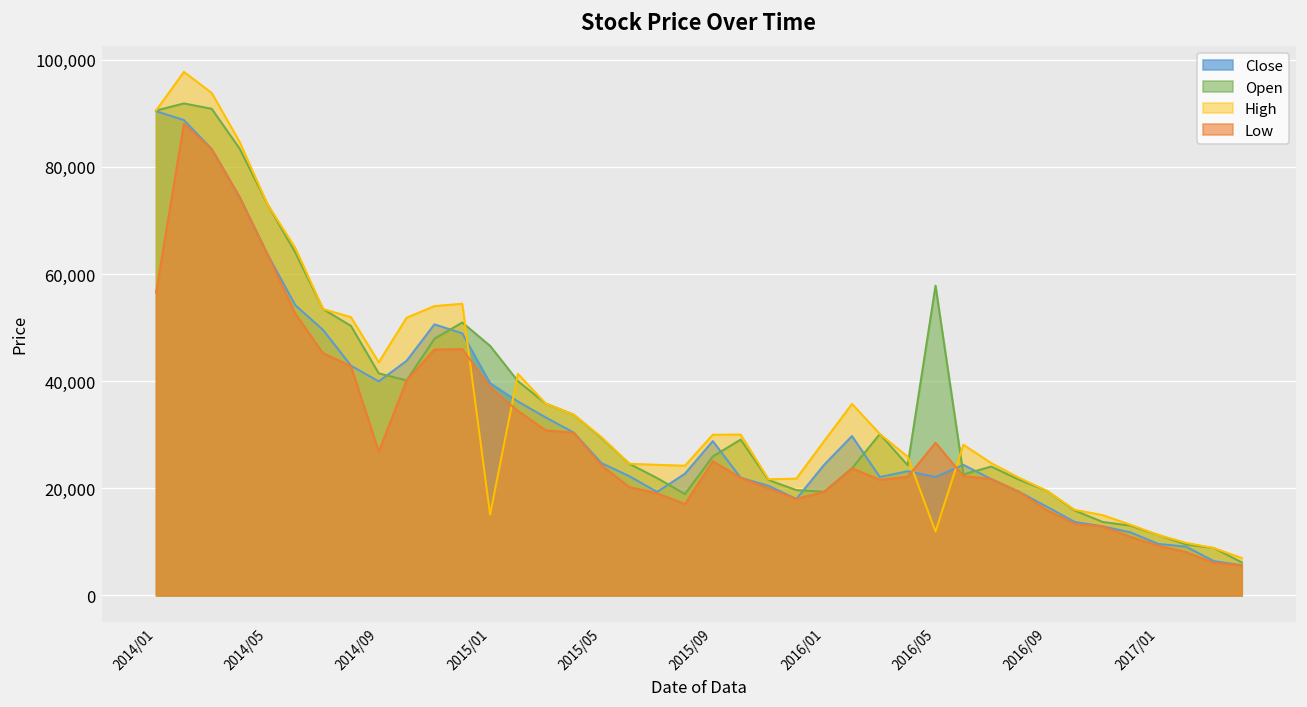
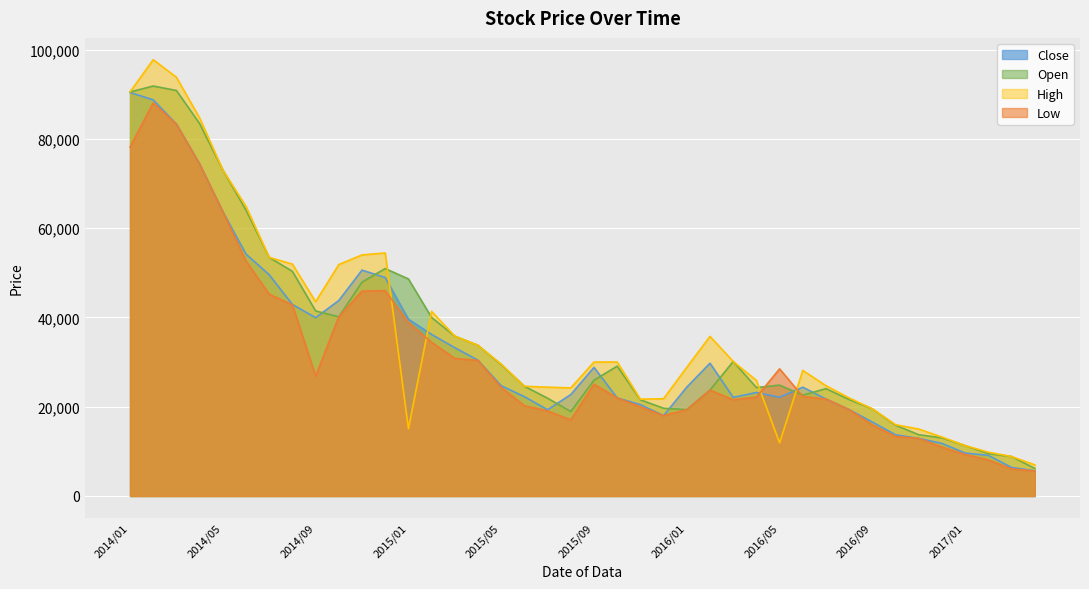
Low, 2014/01: 57,000 -> 78,000
Open, 2015/01: 47,000 -> 49,000
Open, 2016/05: 58,000 -> 25,000
